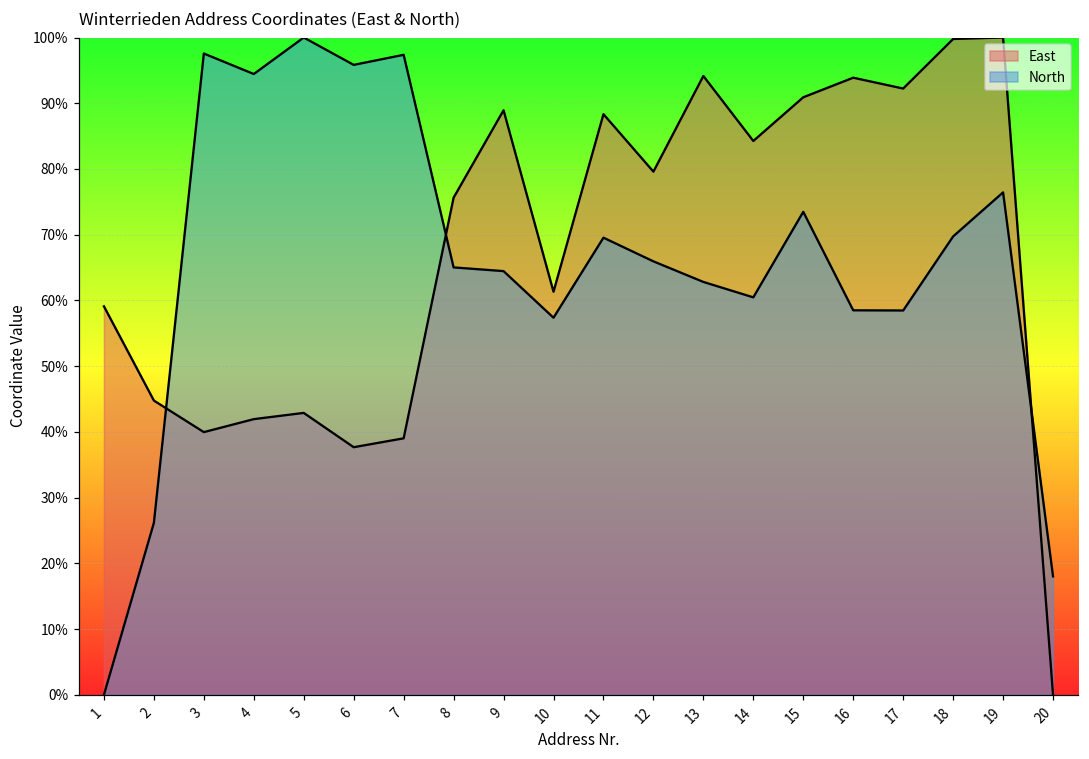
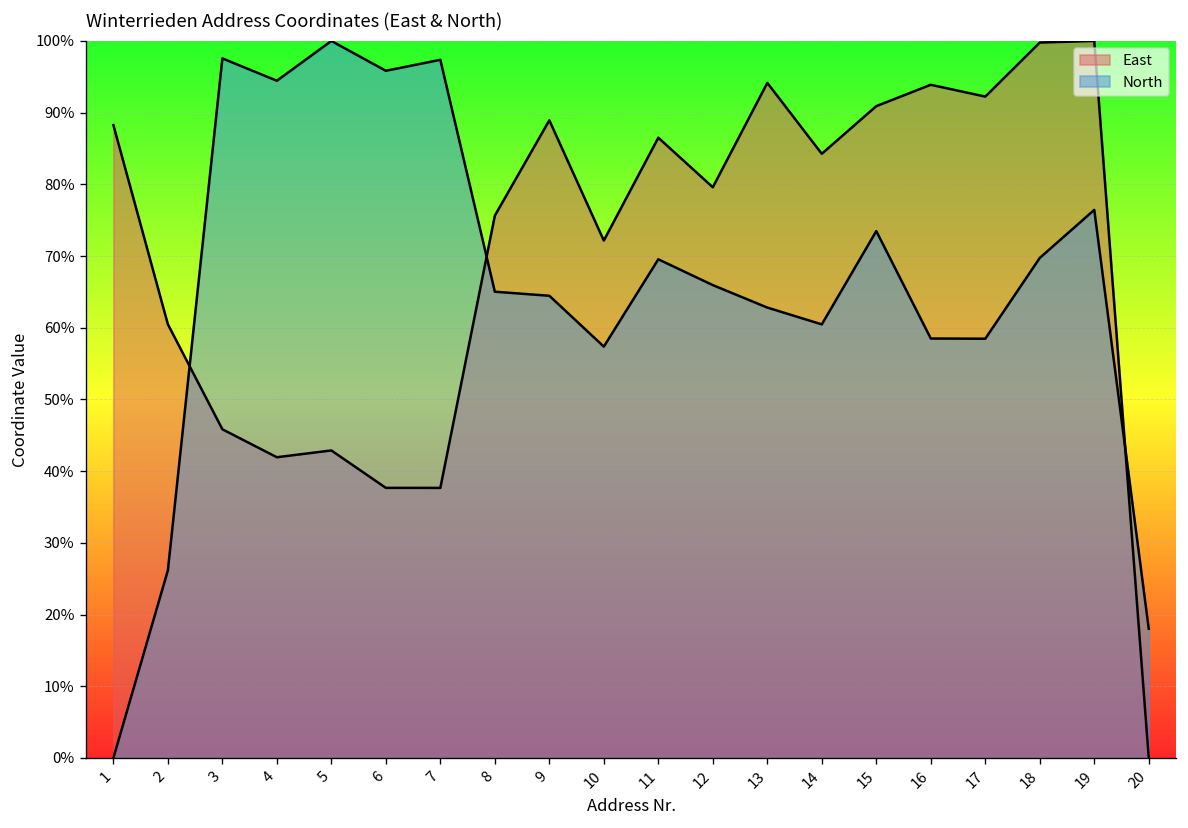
East, 1: 59% -> 88%
East, 2: 45% -> 60%
East, 3: 40% -> 46%
East, 7: 39% -> 38%
East, 10: 61% -> 72%
East, 11: 88% -> 87%
